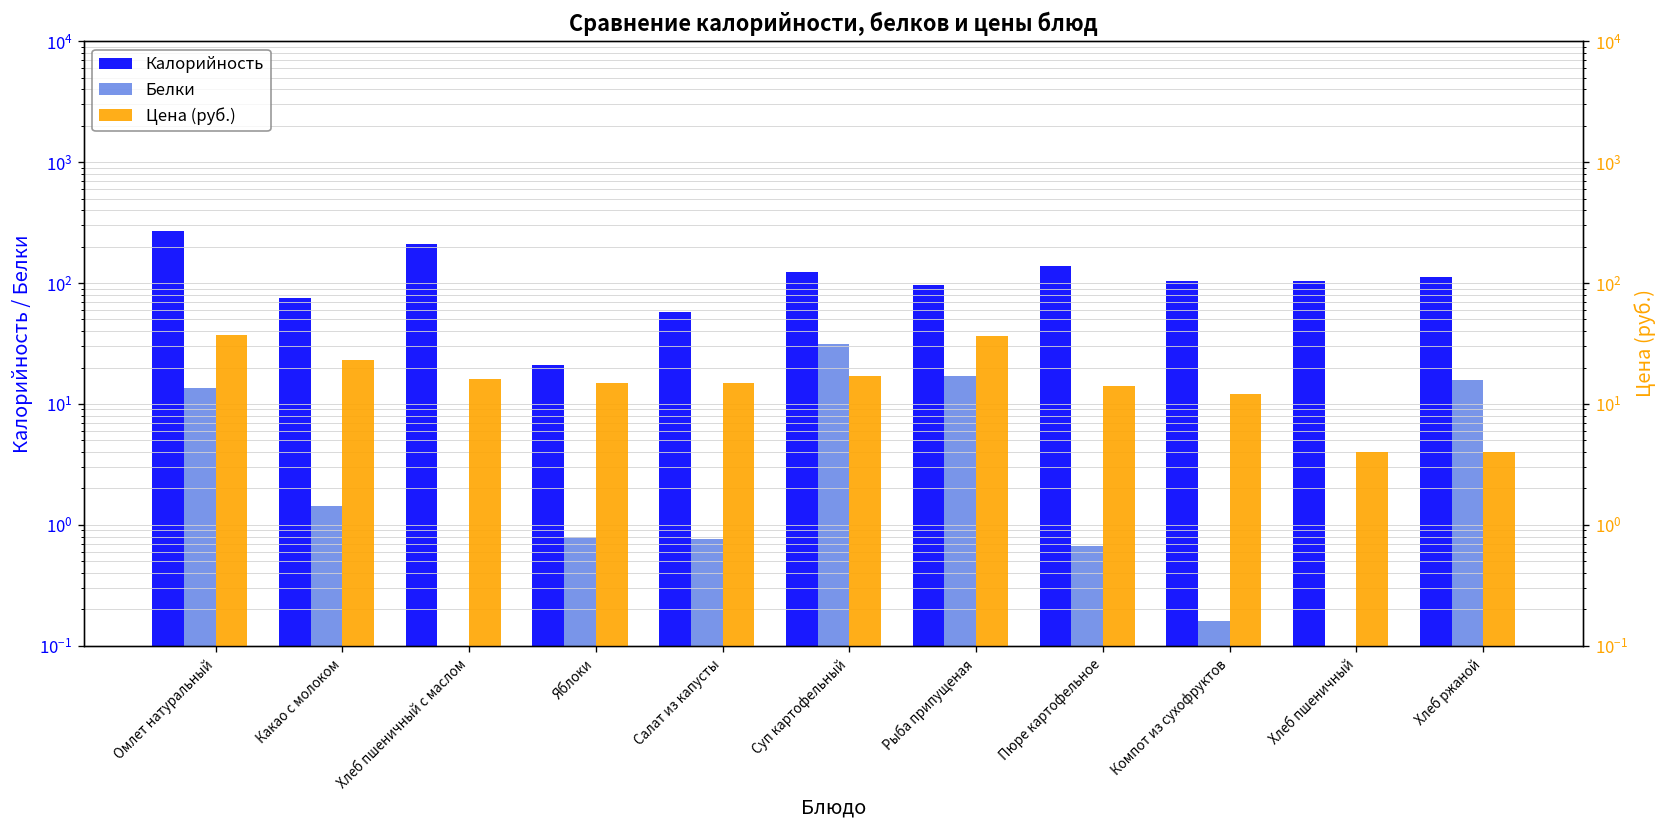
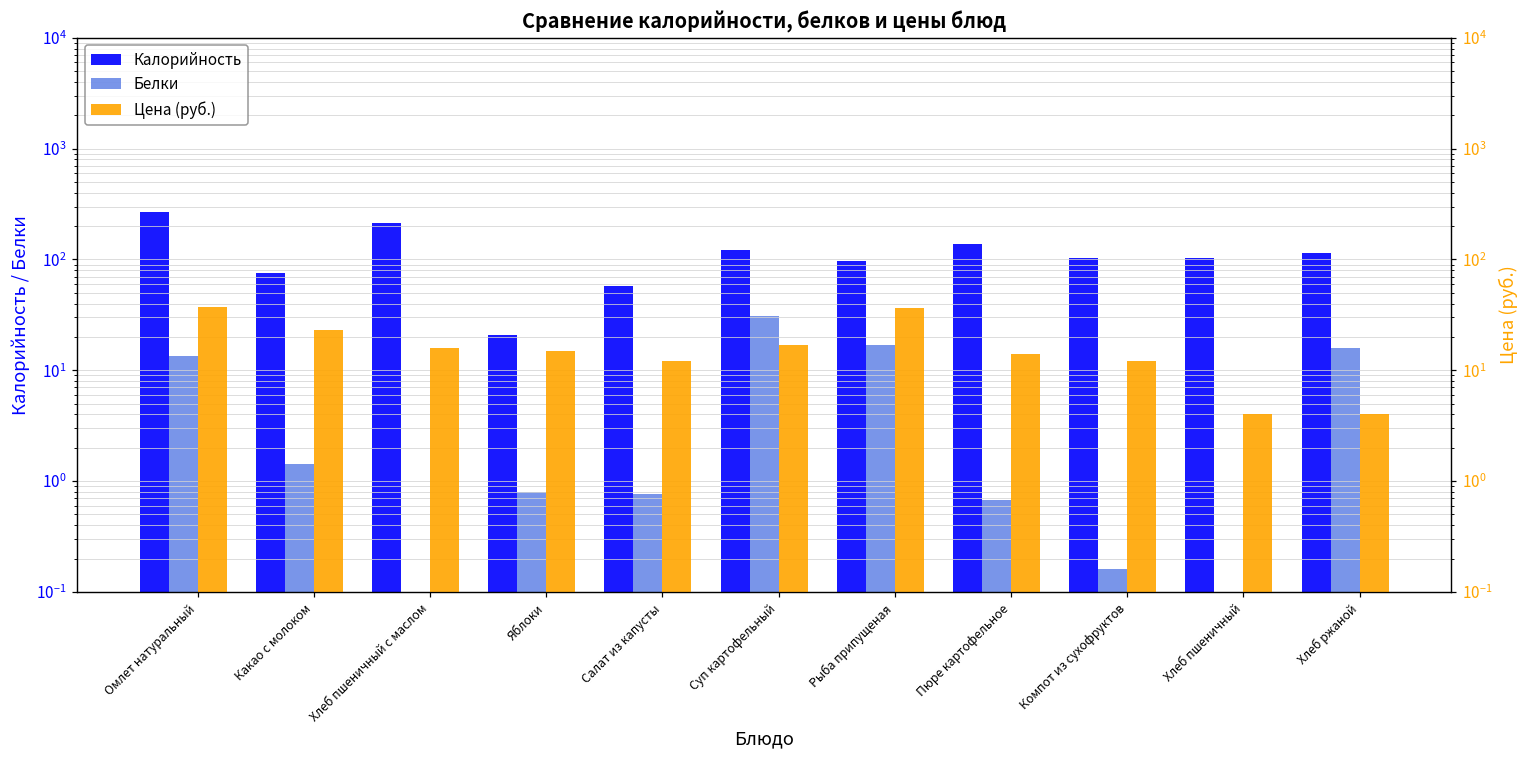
Цена (руб.), Салат из капусты: 15 -> 12
